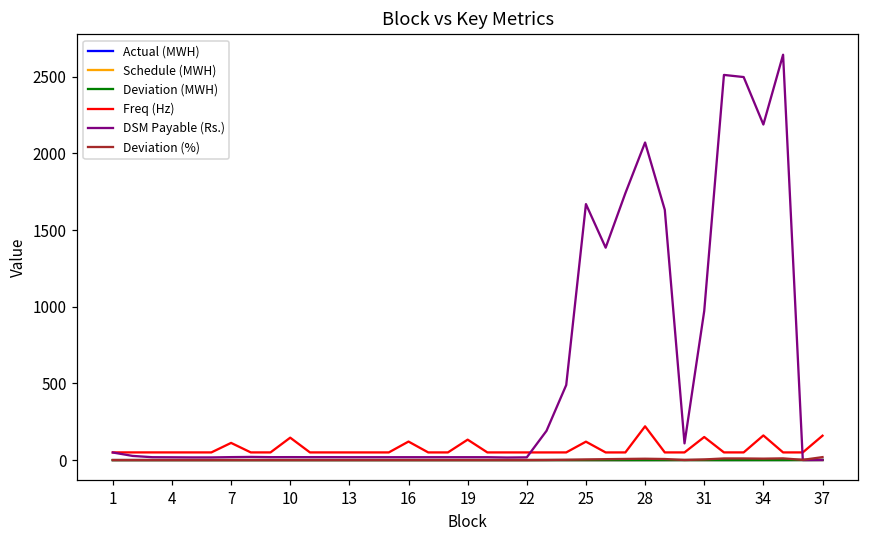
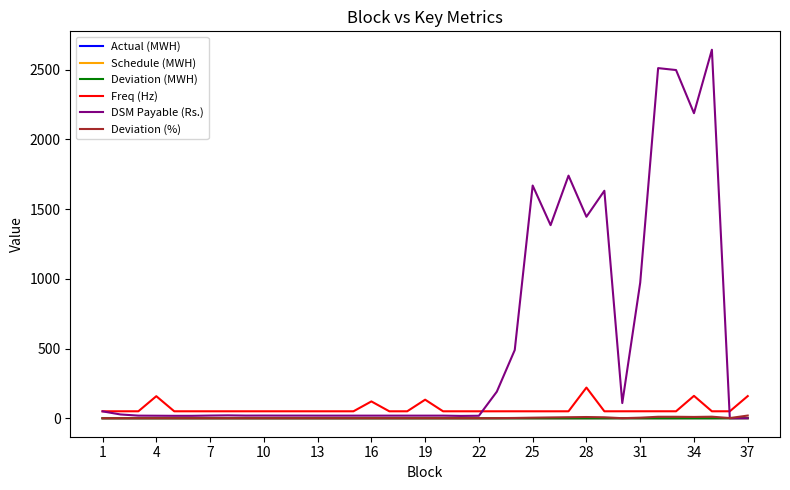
Freq (Hz), 4: 50 -> 160
Freq (Hz), 7: 110 -> 50
Freq (Hz), 10: 150 -> 50
Freq (Hz), 25: 120 -> 50
DSM Payable (Rs.), 28: 2070 -> 1450
Freq (Hz), 31: 150 -> 50
